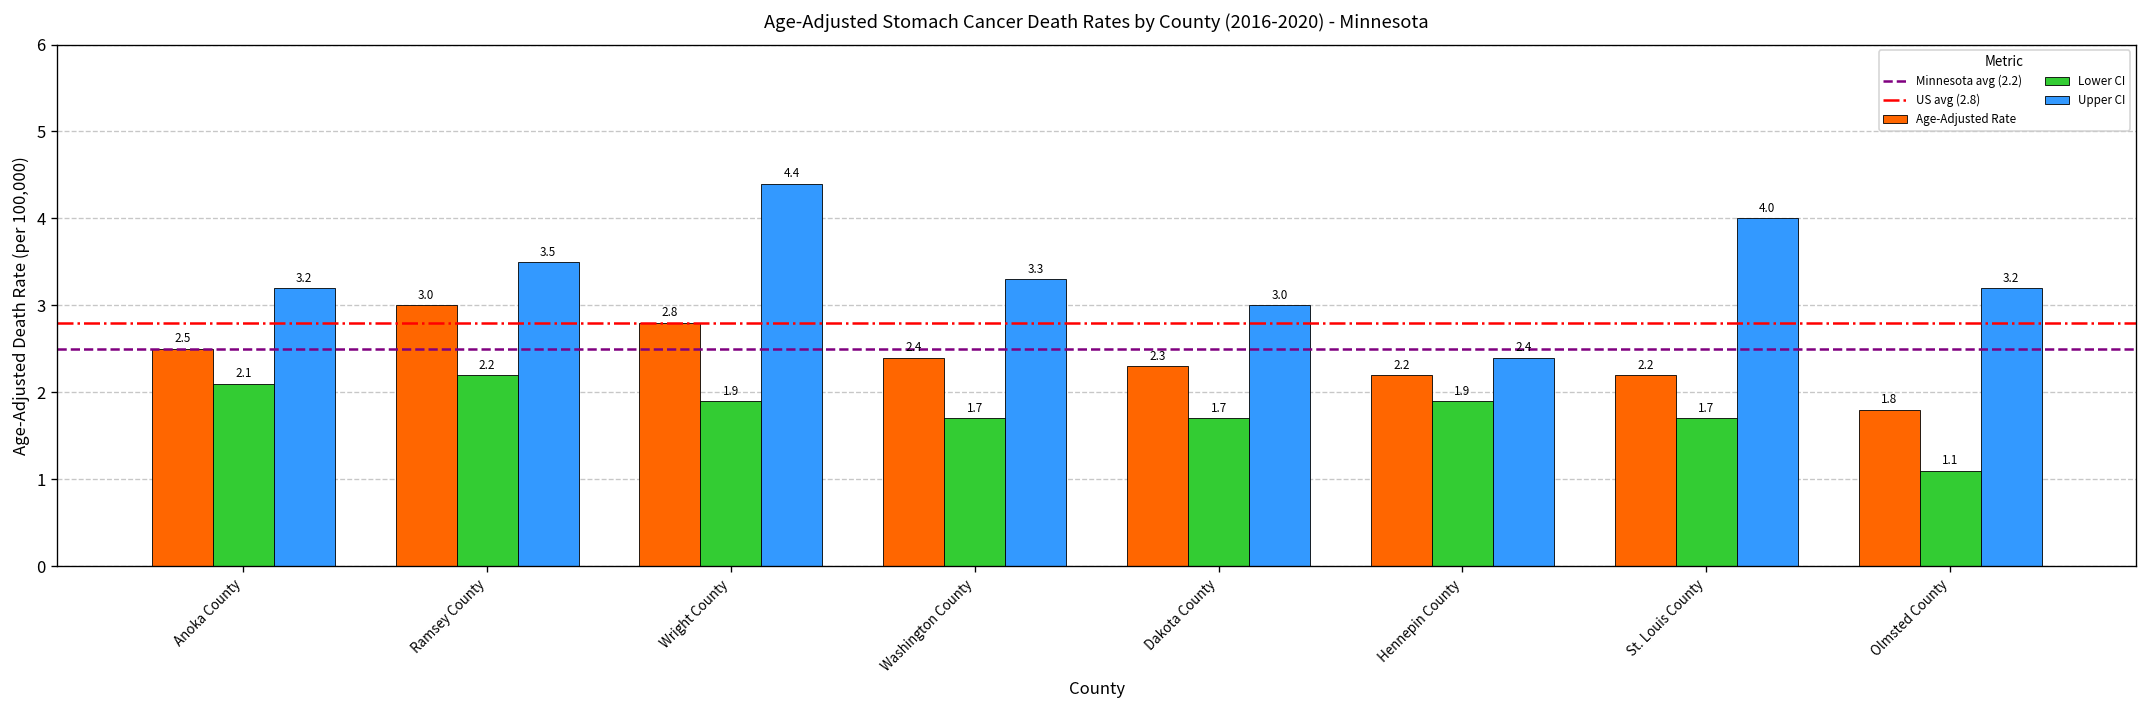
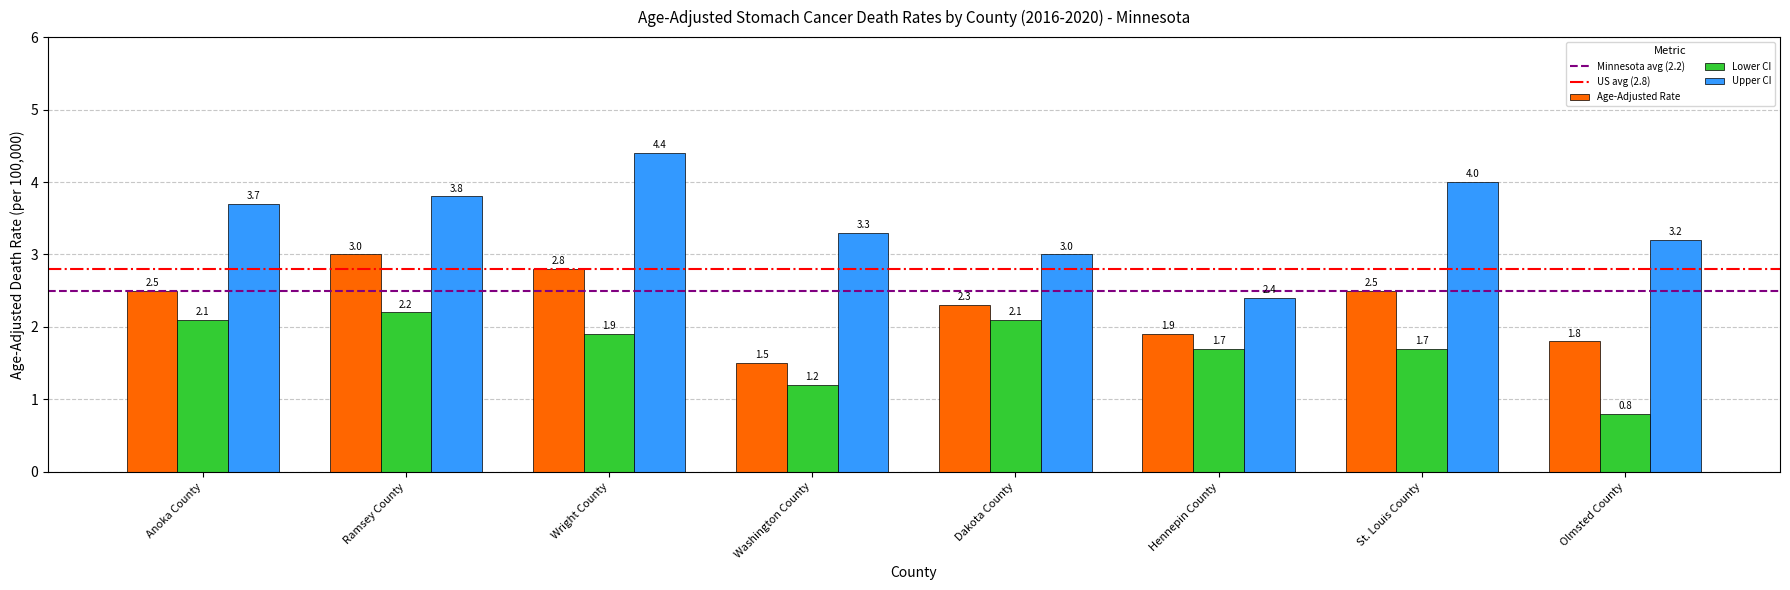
Upper CI, Anoka County: 3.2 -> 3.7
Upper CI, Ramsey County: 3.5 -> 3.8
Age-Adjusted Rate, Washington County: 2.4 -> 1.5
Lower CI, Washington County: 1.7 -> 1.2
Lower CI, Dakota County: 1.7 -> 2.1
Age-Adjusted Rate, Hennepin County: 2.2 -> 1.9
Lower CI, Hennepin County: 1.9 -> 1.7
Age-Adjusted Rate, St. Louis County: 2.2 -> 2.5
Lower CI, Olmsted County: 1.1 -> 0.8
